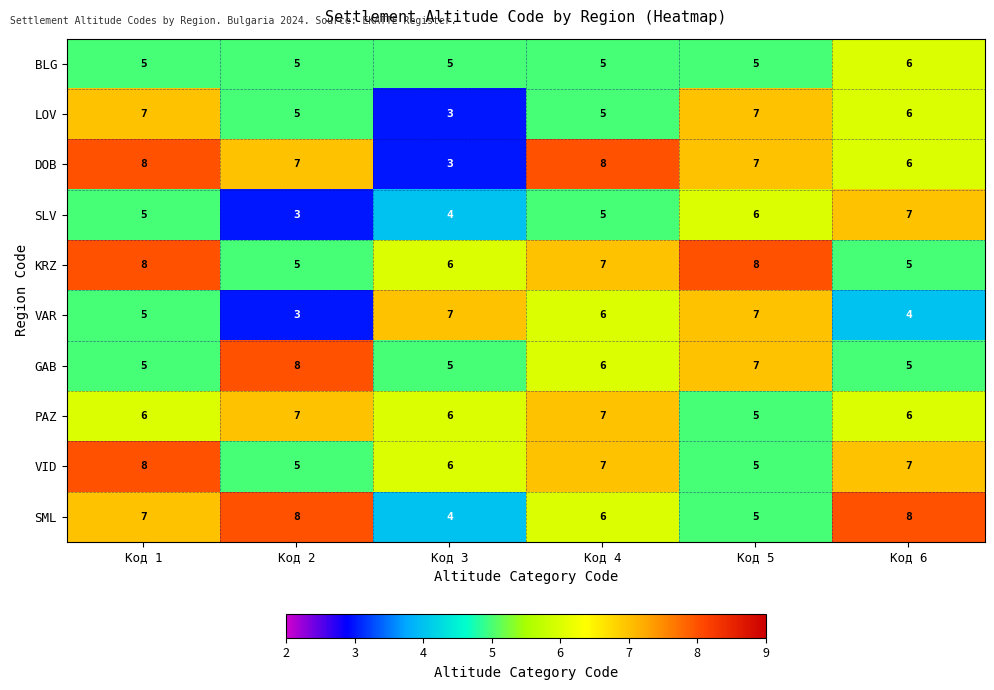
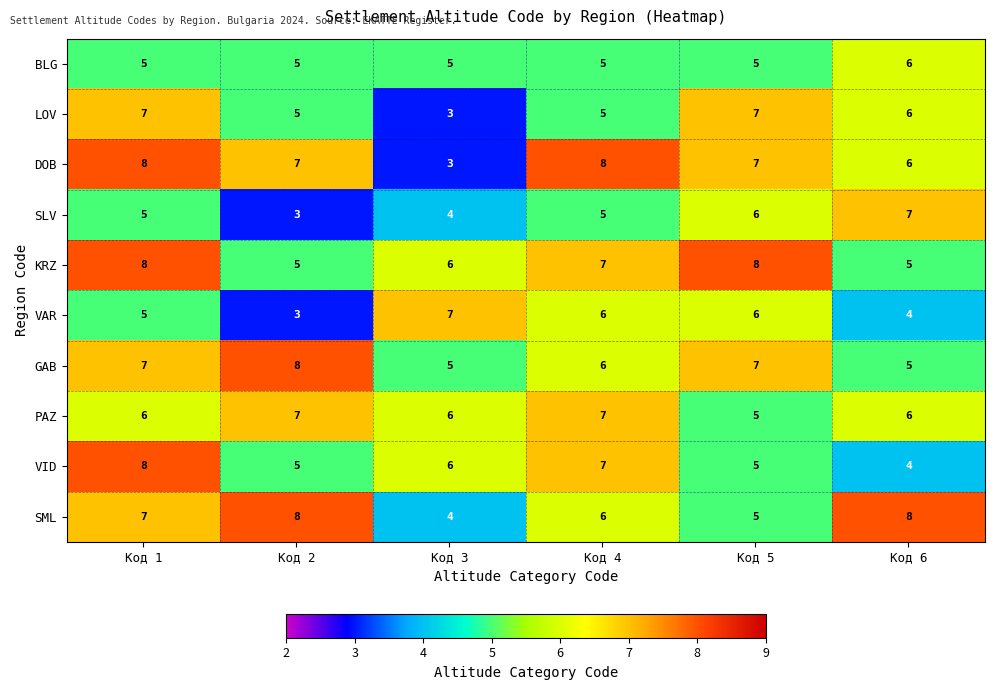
VAR, Код 5: 7 -> 6
GAB, Код 1: 5 -> 7
VID, Код 6: 7 -> 4
